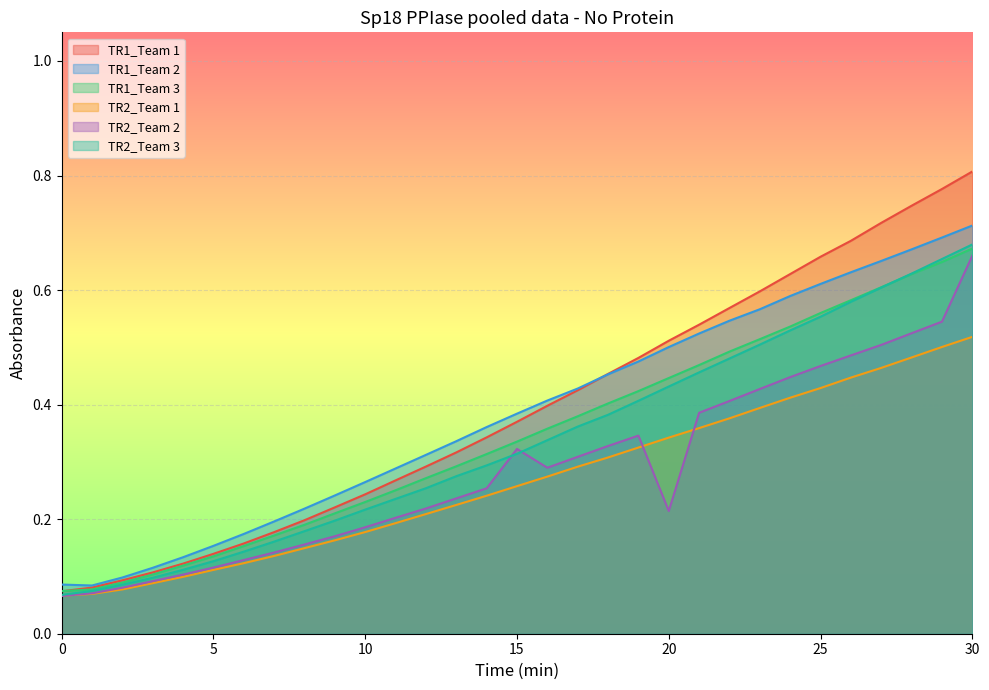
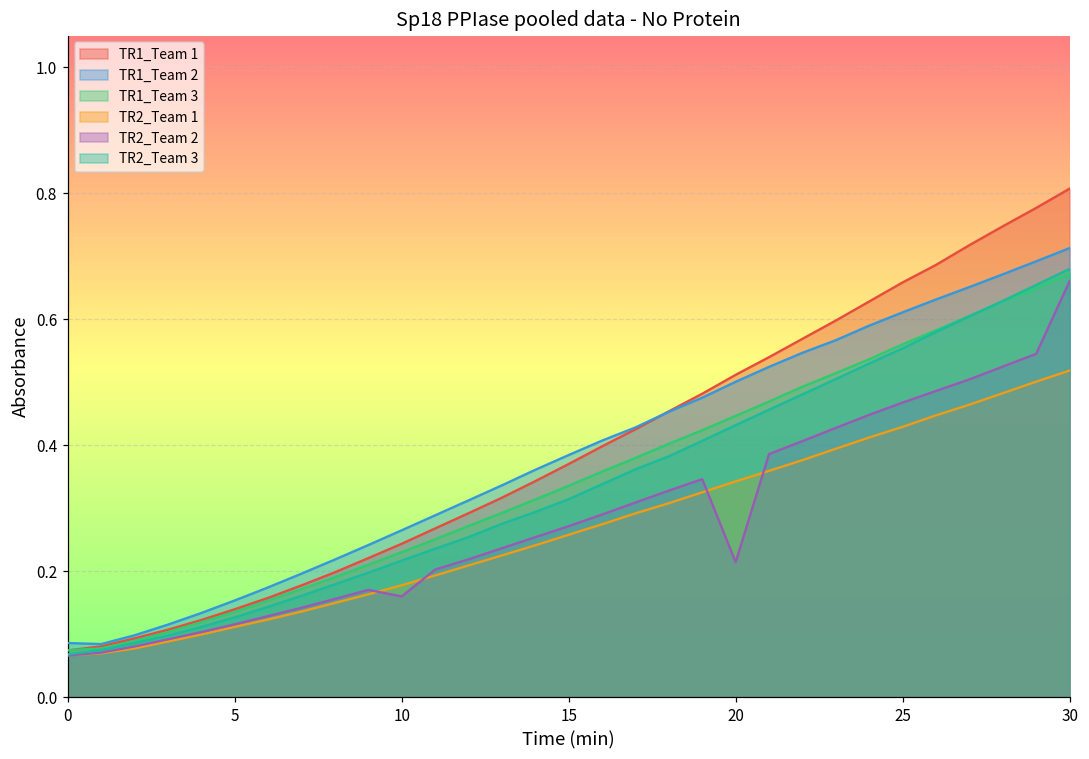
TR2_Team 2, 10: 0.19 -> 0.16
TR2_Team 2, 15: 0.32 -> 0.27
